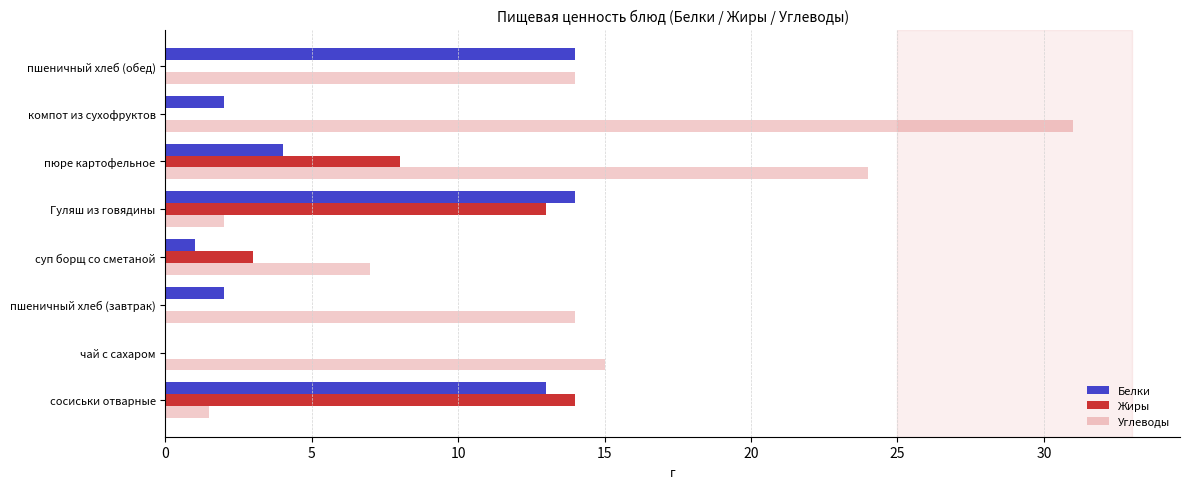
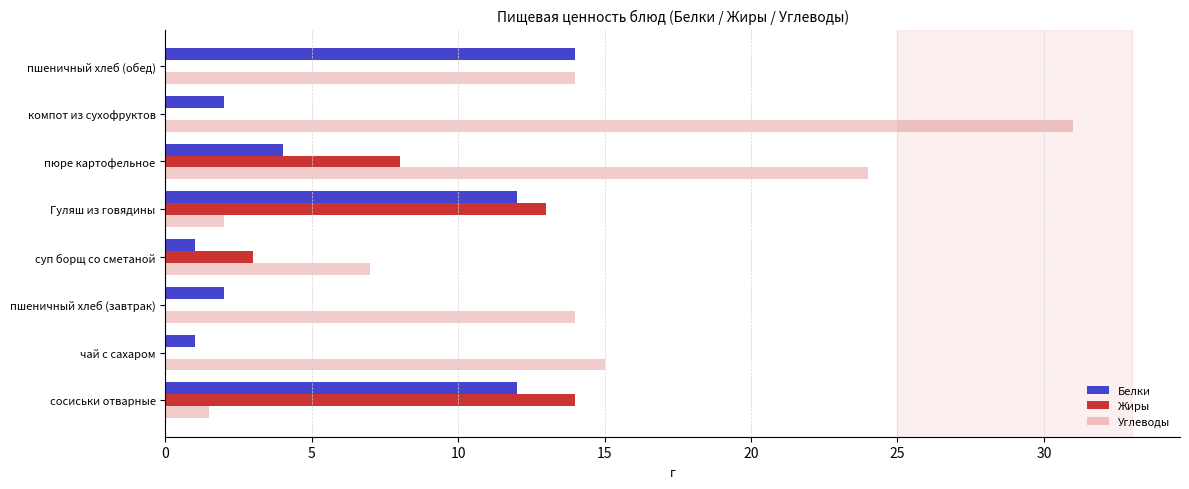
Белки, Гуляш из говядины: 14 -> 12
Белки, чай с сахаром: 0 -> 1
Белки, сосиськи отварные: 13 -> 12
